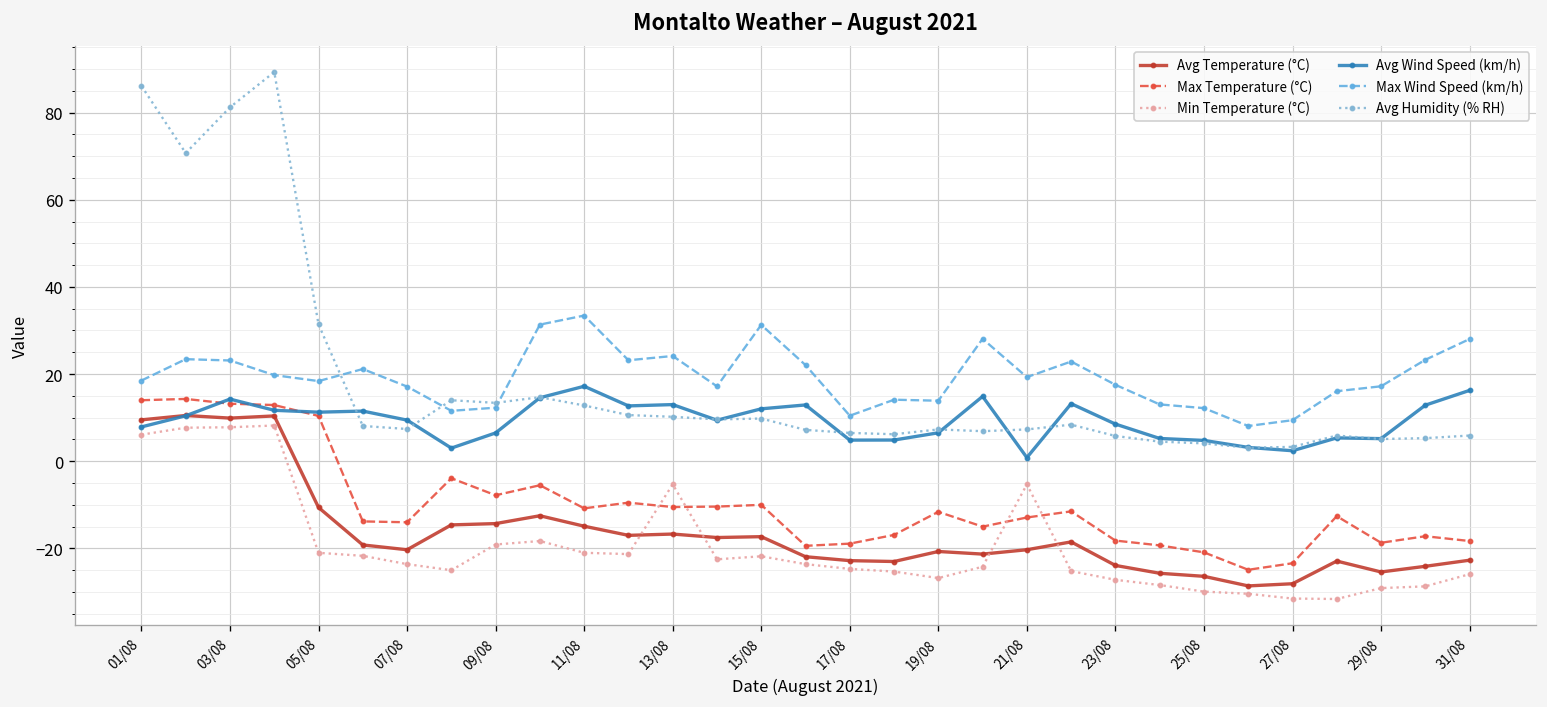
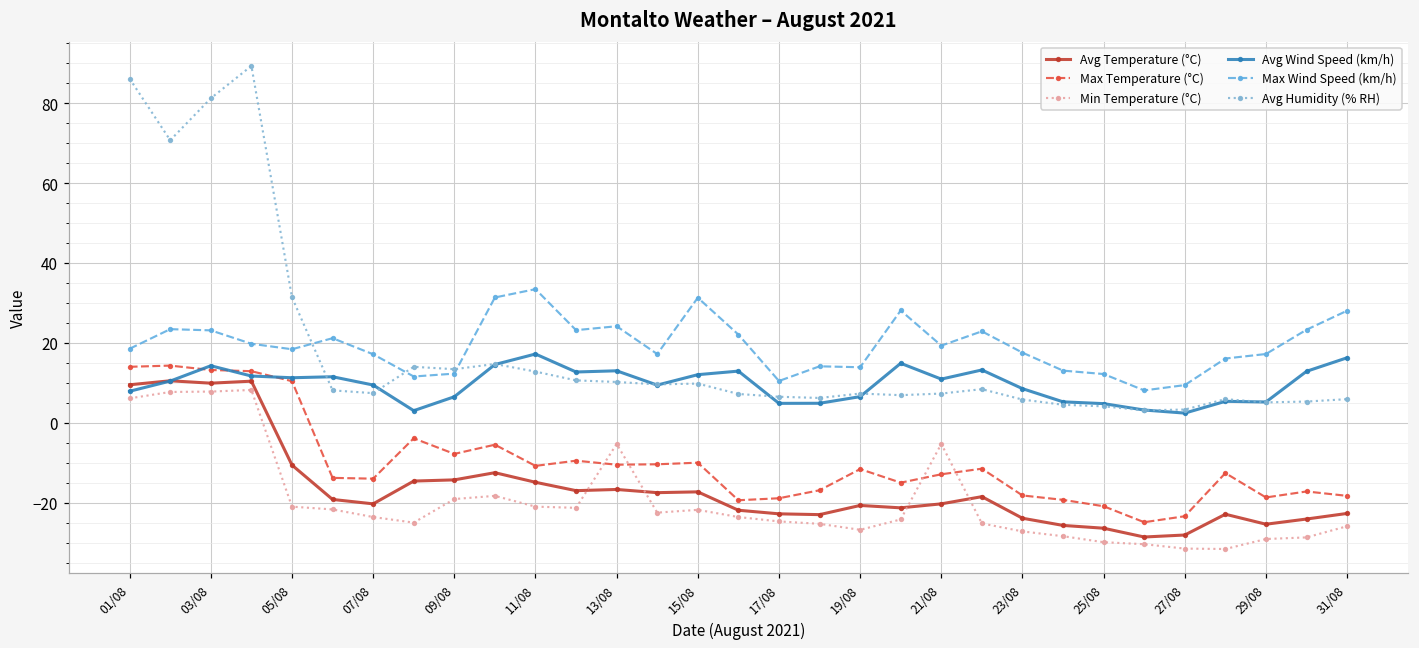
Avg Wind Speed (km/h), 21/08: 1 -> 11
